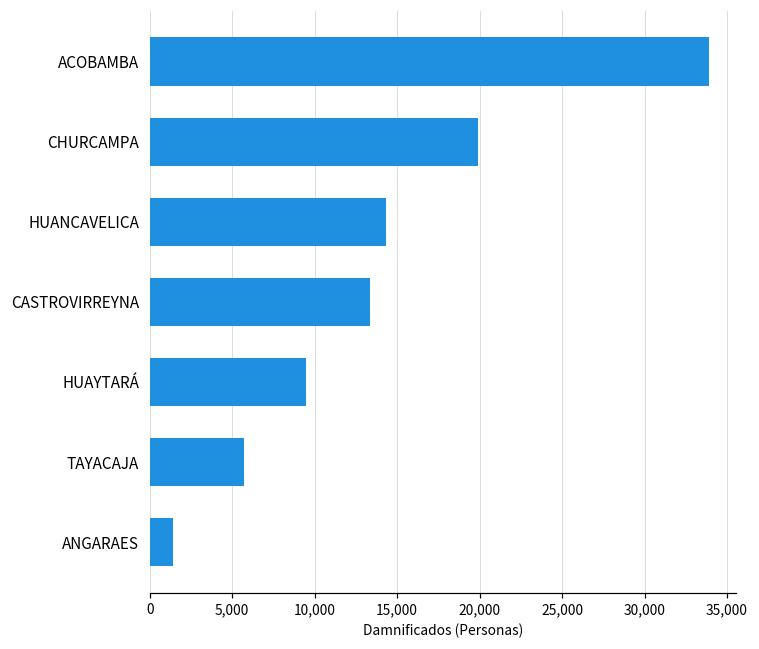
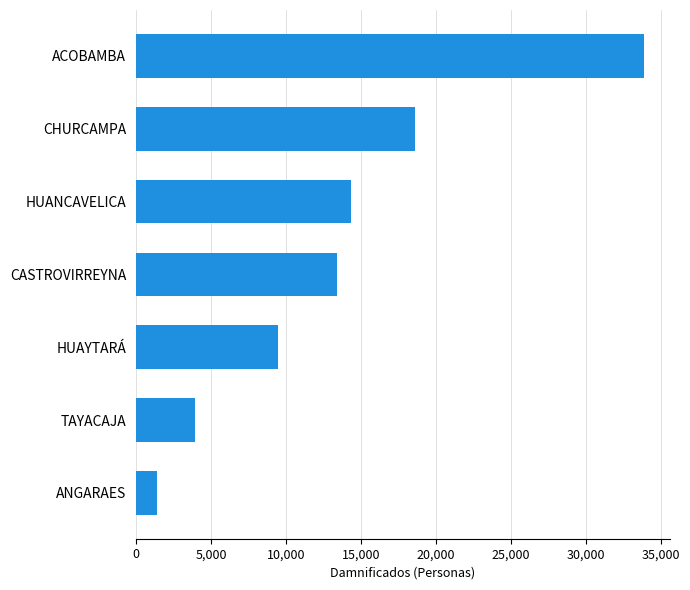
CHURCAMPA: 19,900 -> 18,600
TAYACAJA: 5,700 -> 3,900
